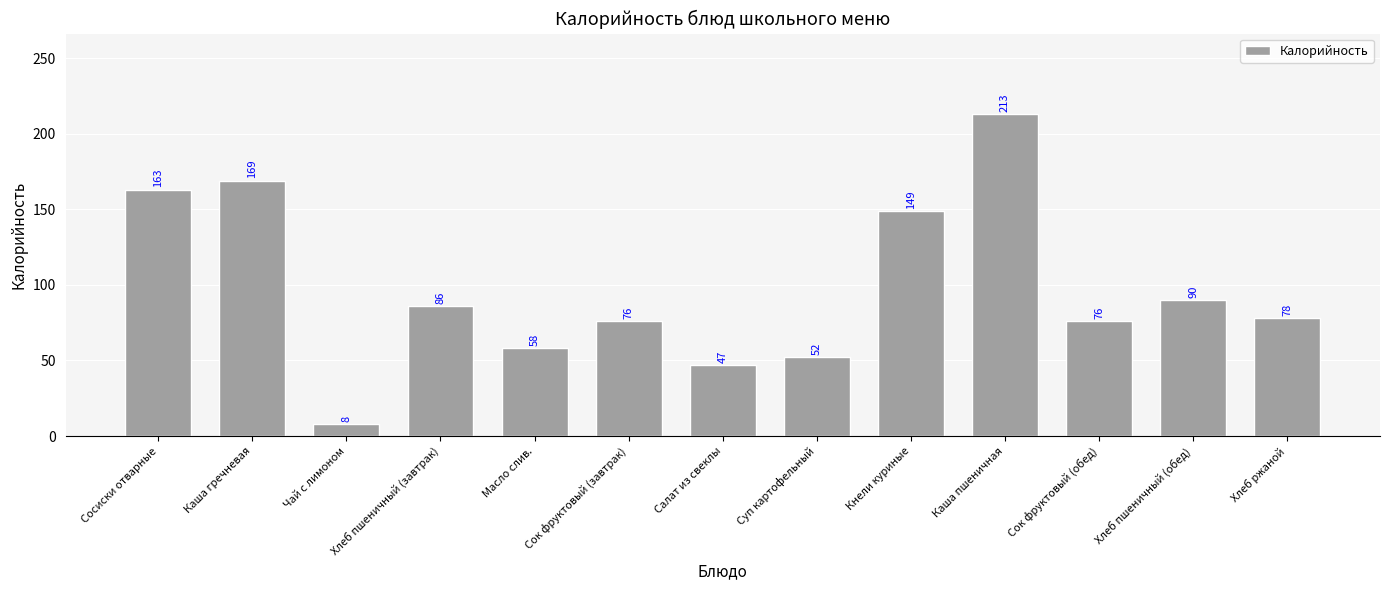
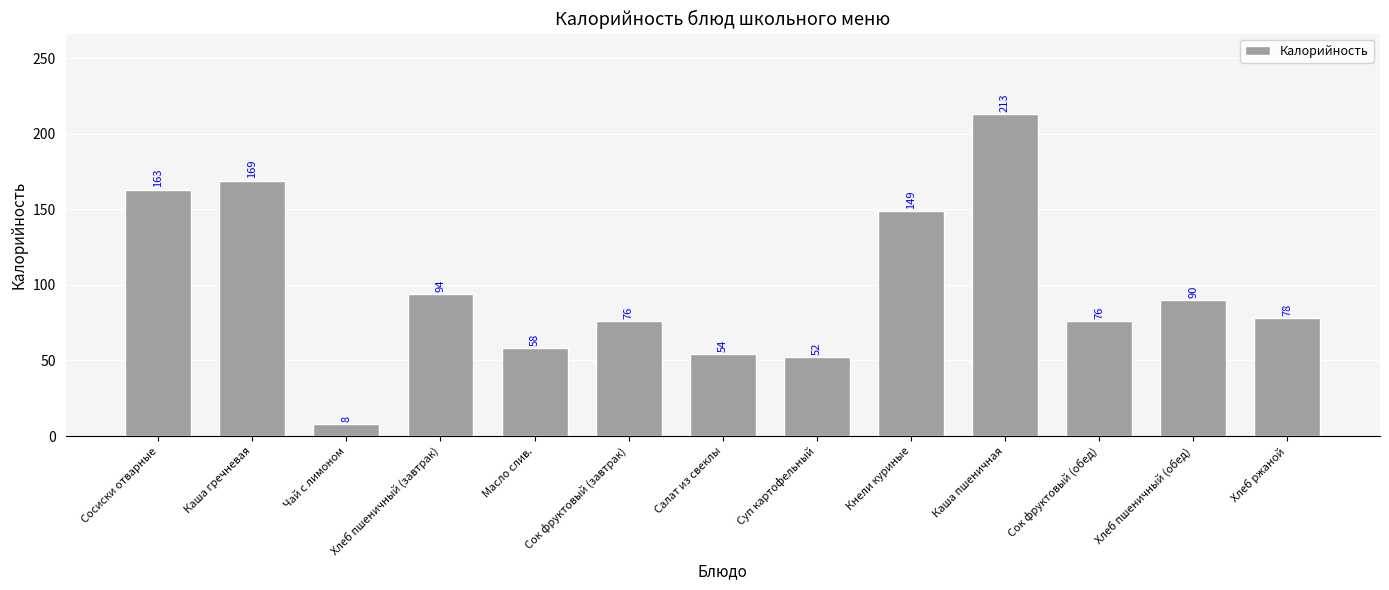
Хлеб пшеничный (завтрак): 86 -> 94
Салат из свеклы: 47 -> 54
